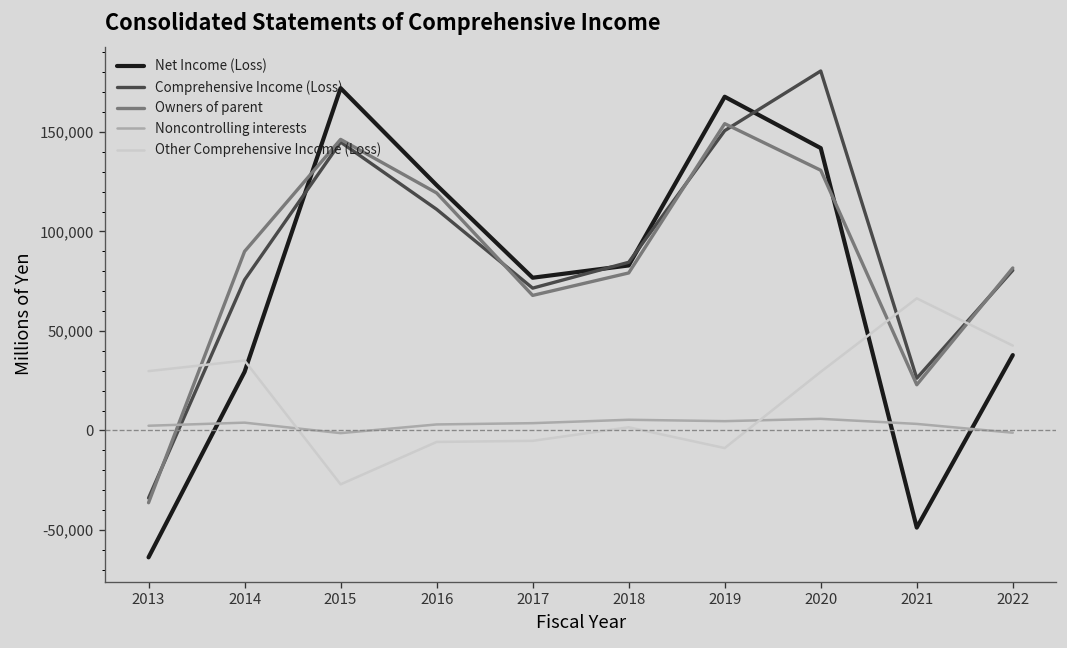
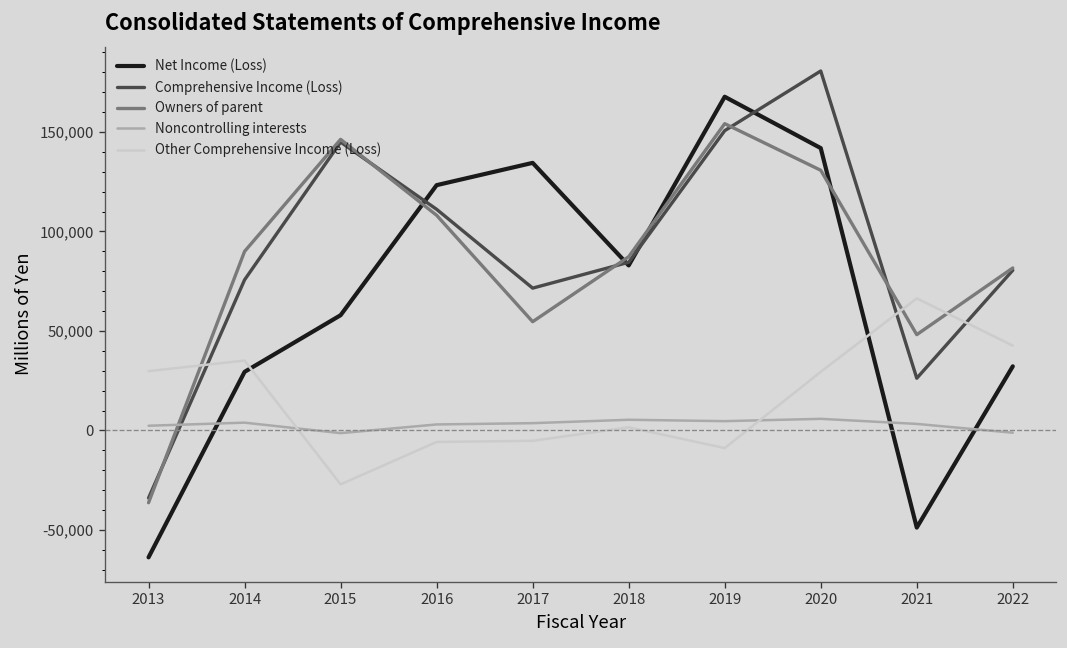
Net Income (Loss), 2015: 172,000 -> 58,000
Owners of parent, 2016: 119,000 -> 108,000
Net Income (Loss), 2017: 77,000 -> 134,000
Owners of parent, 2017: 68,000 -> 55,000
Owners of parent, 2018: 79,000 -> 87,000
Owners of parent, 2021: 23,000 -> 48,000
Net Income (Loss), 2022: 38,000 -> 32,000
